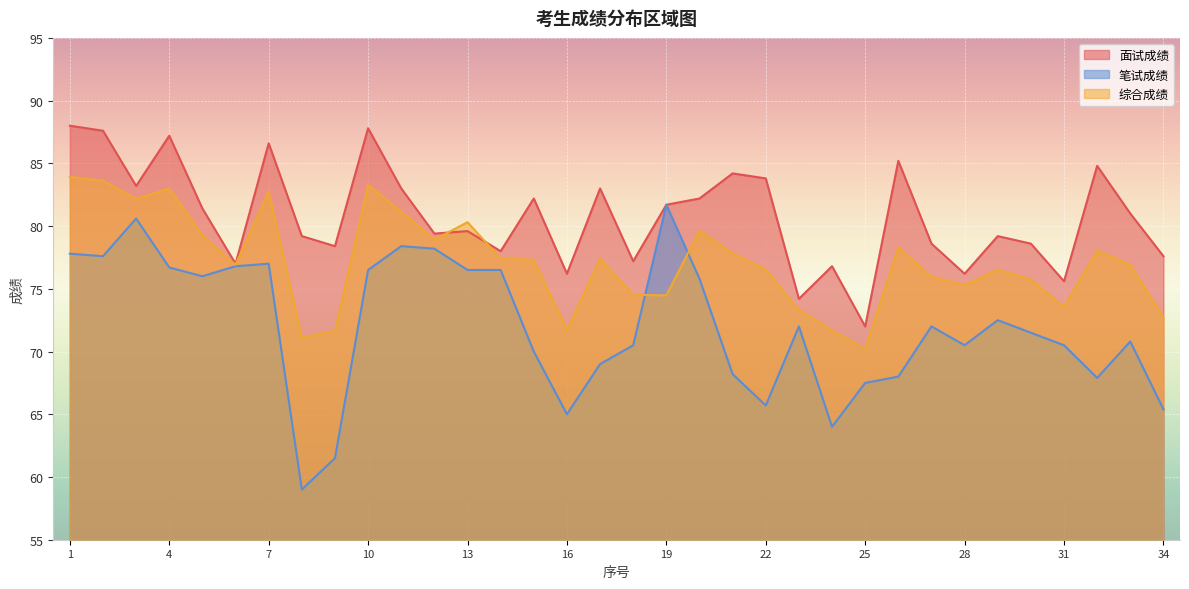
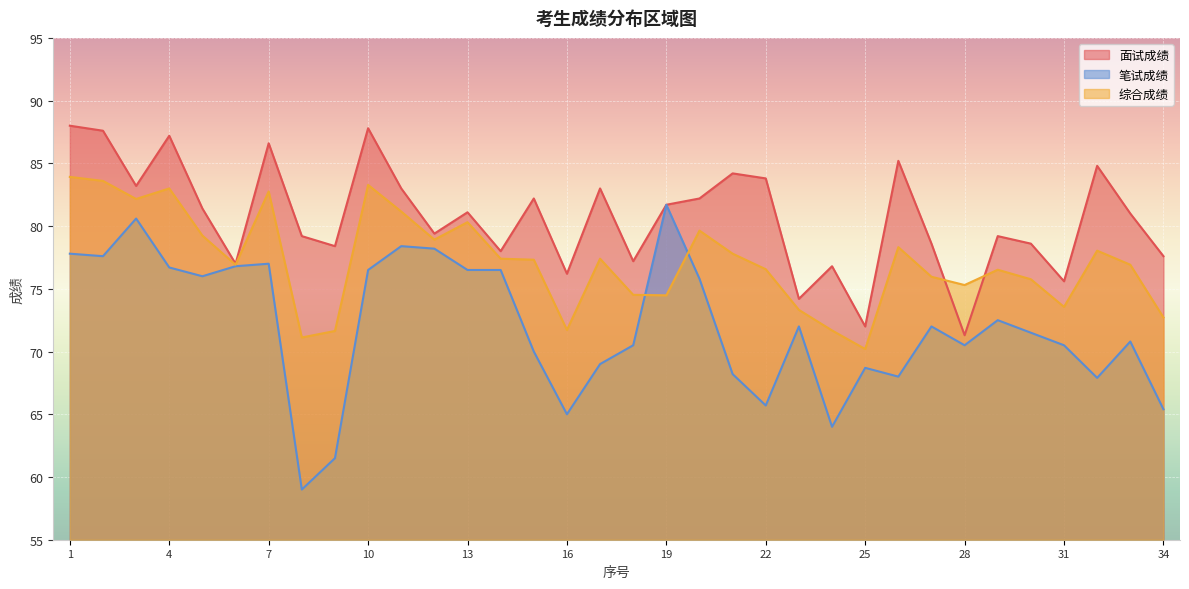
面试成绩, 13: 79.6 -> 81.1
笔试成绩, 25: 67.5 -> 68.7
面试成绩, 28: 76.2 -> 71.3
